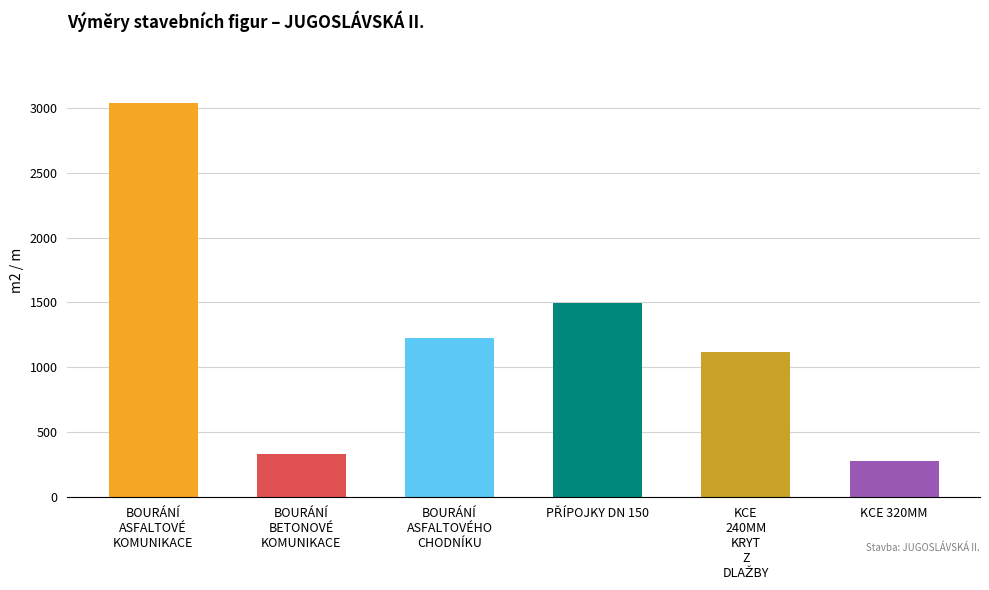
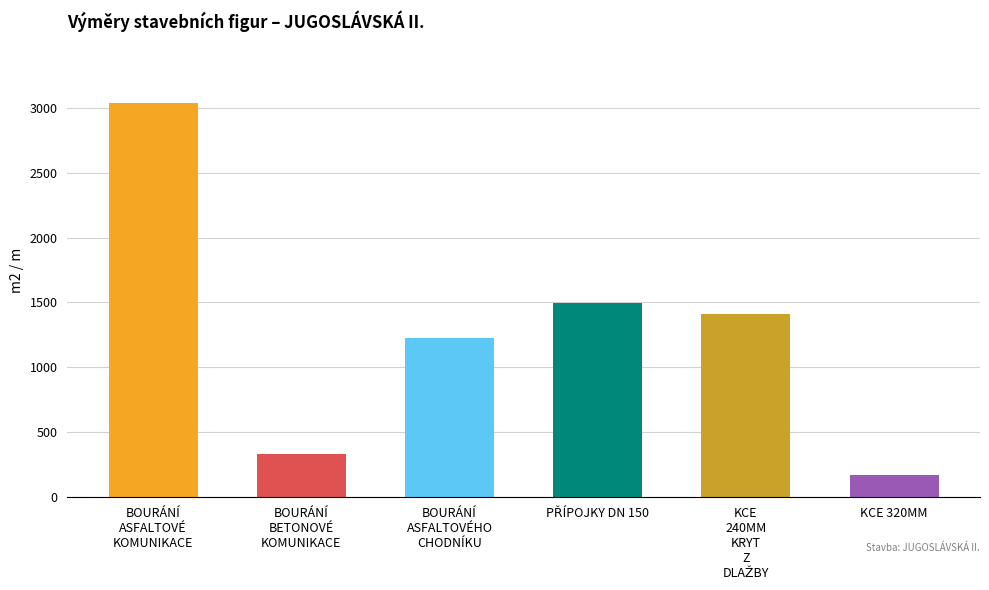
KCE 240MM KRYT Z DLAŽBY: 1120 -> 1410
KCE 320MM: 280 -> 170
